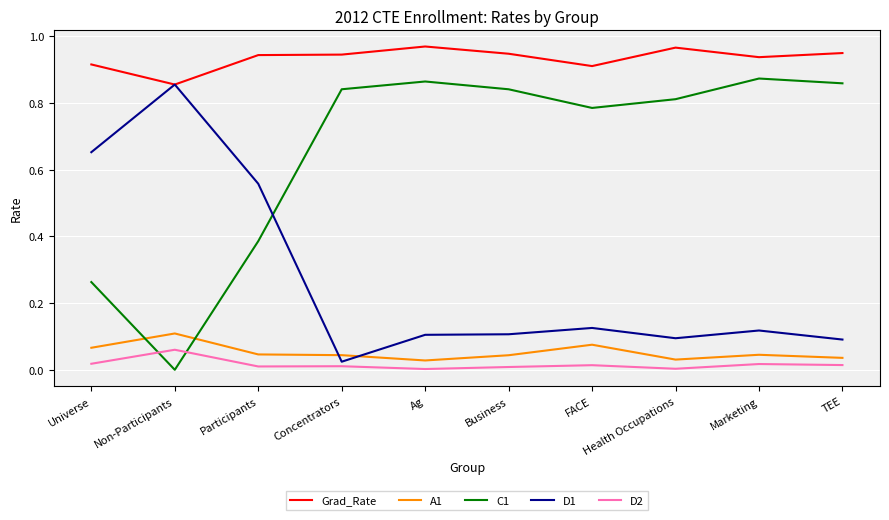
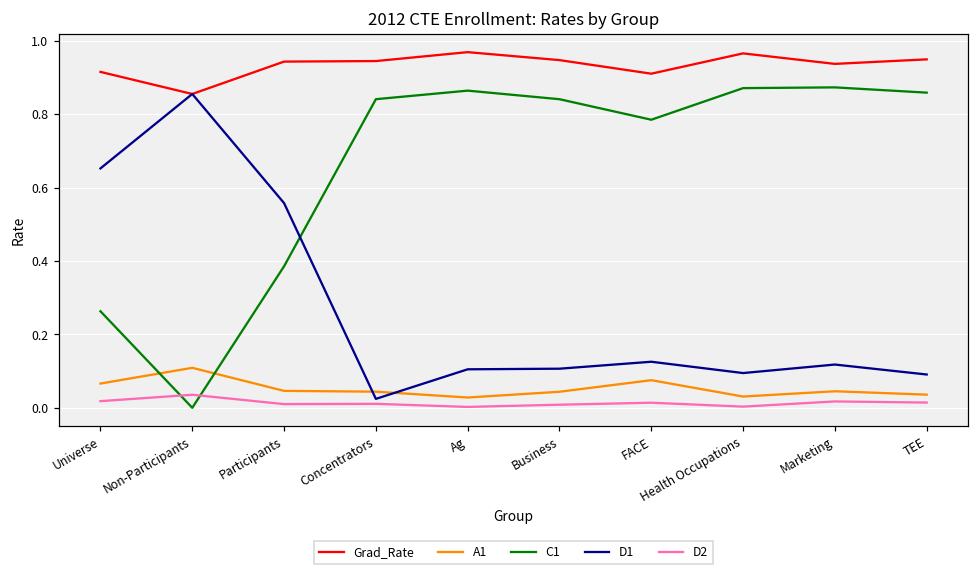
D2, Non-Participants: 0.06 -> 0.04
C1, Health Occupations: 0.81 -> 0.87
